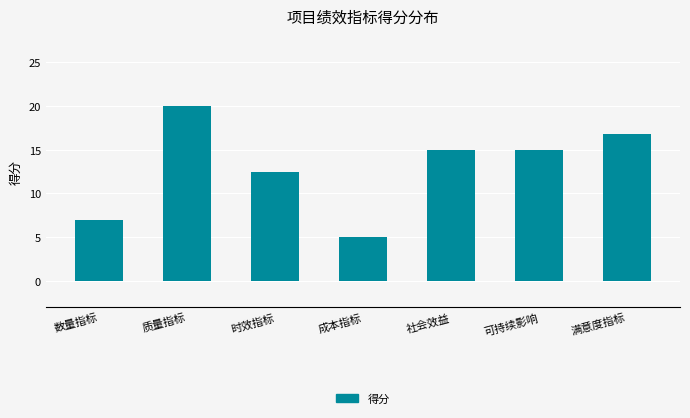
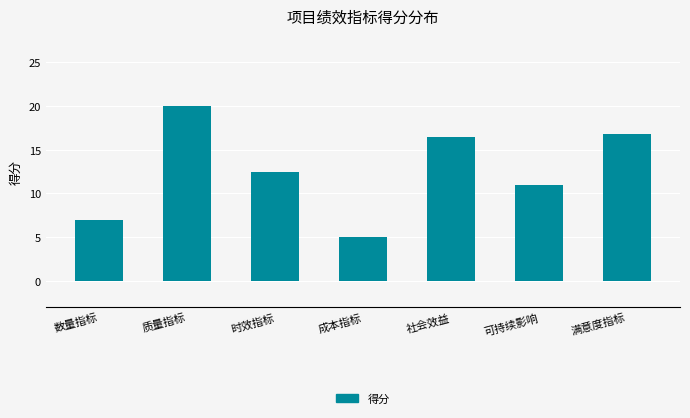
社会效益: 15 -> 16
可持续影响: 15 -> 11
